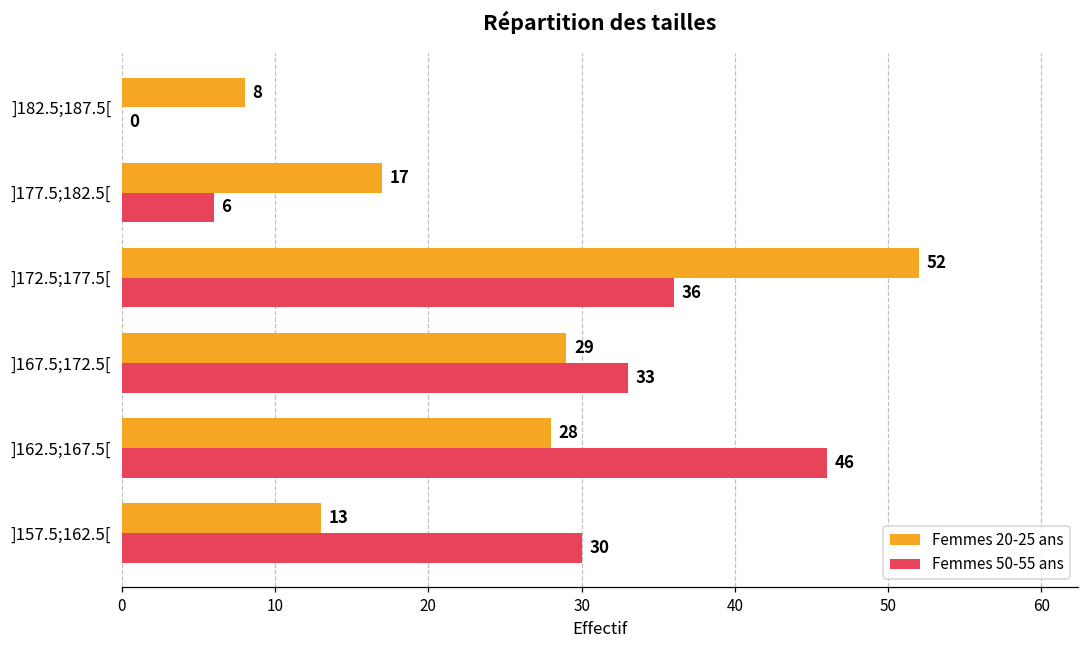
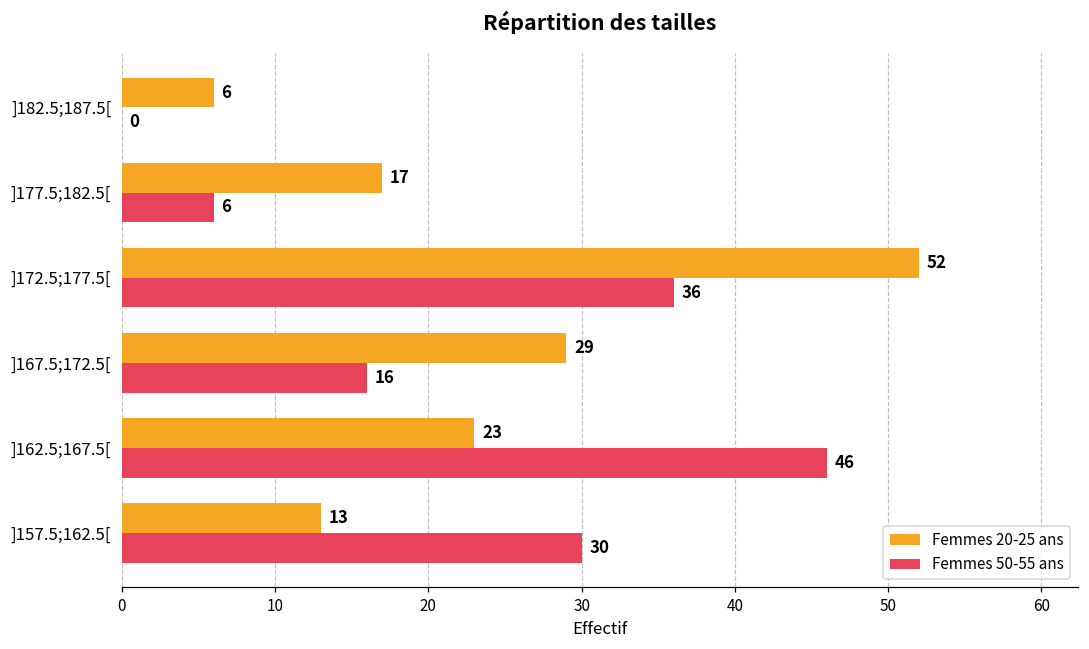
Femmes 20-25 ans, ]182.5;187.5[: 8 -> 6
Femmes 50-55 ans, ]167.5;172.5[: 33 -> 16
Femmes 20-25 ans, ]162.5;167.5[: 28 -> 23
